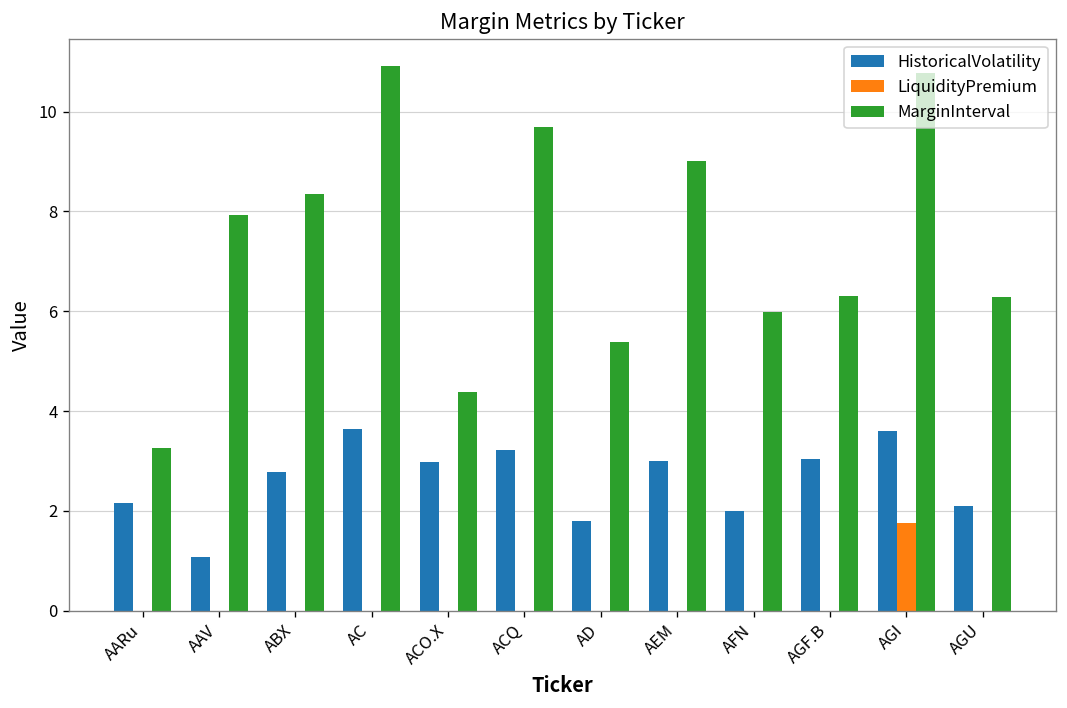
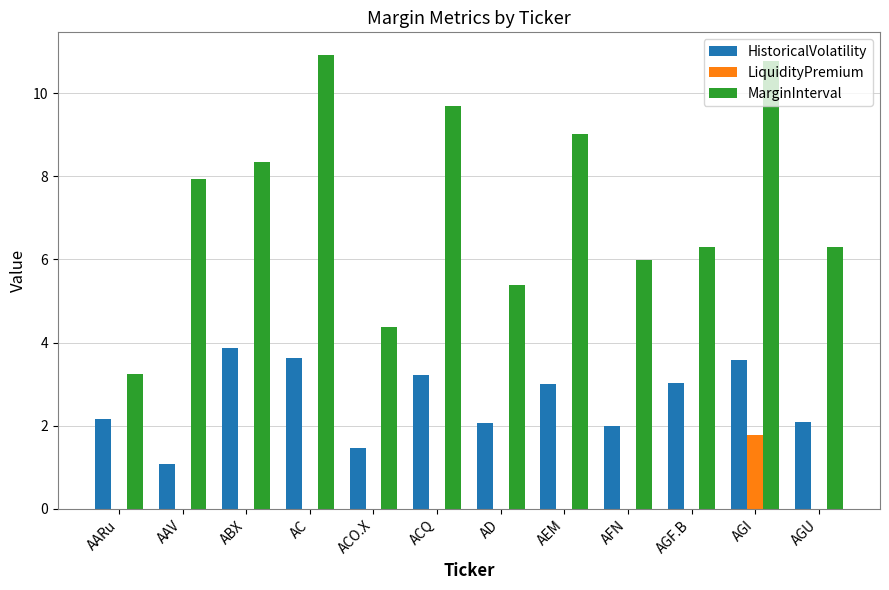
HistoricalVolatility, ABX: 2.8 -> 3.9
HistoricalVolatility, ACO.X: 3.0 -> 1.5
HistoricalVolatility, AD: 1.8 -> 2.1
